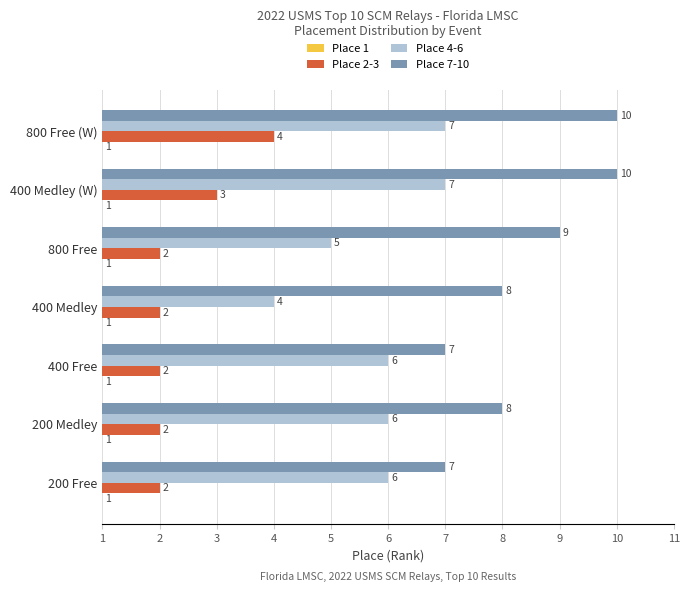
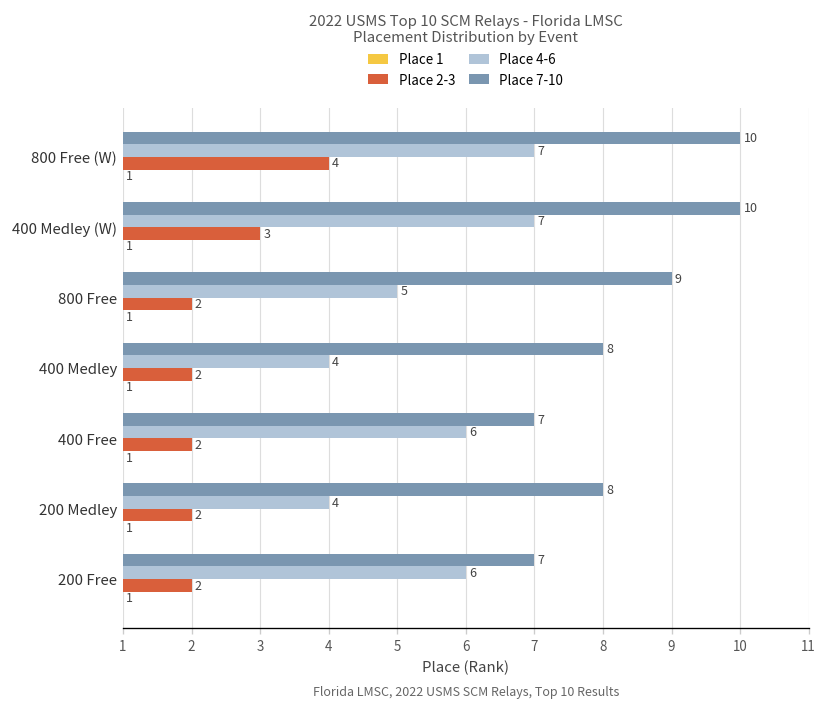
Place 4-6, 200 Medley: 6 -> 4
